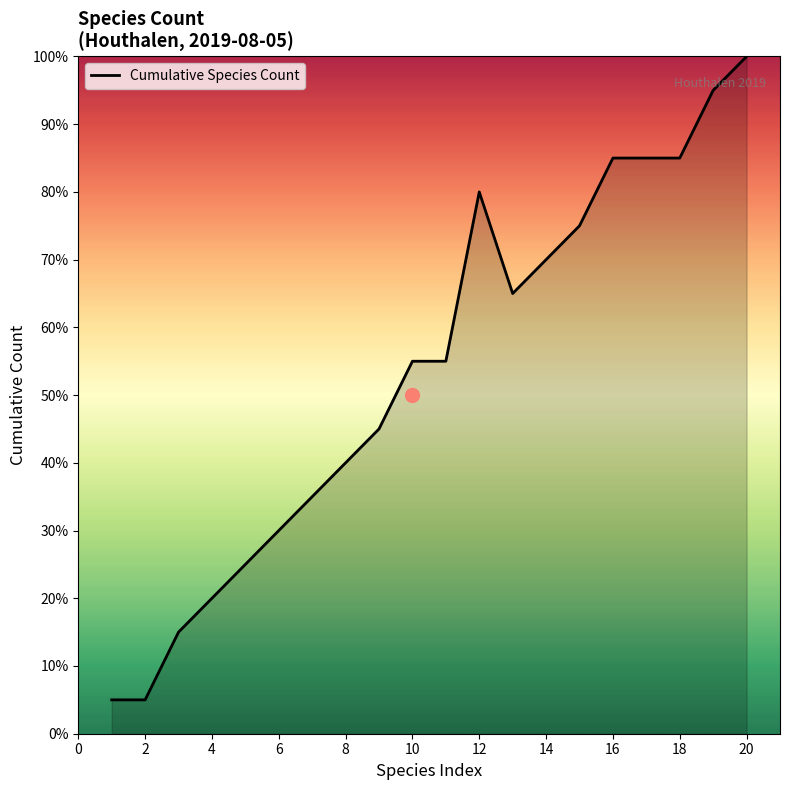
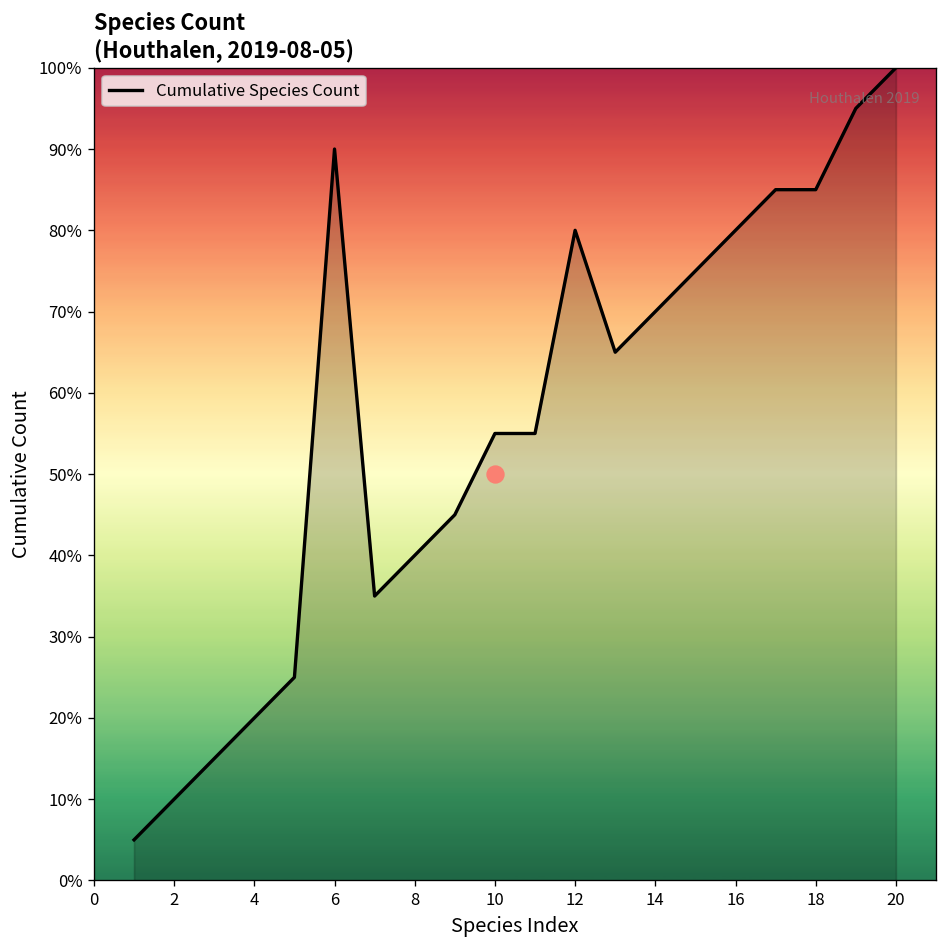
Cumulative Species Count, 2: 5% -> 10%
Cumulative Species Count, 6: 30% -> 90%
Cumulative Species Count, 16: 85% -> 80%
